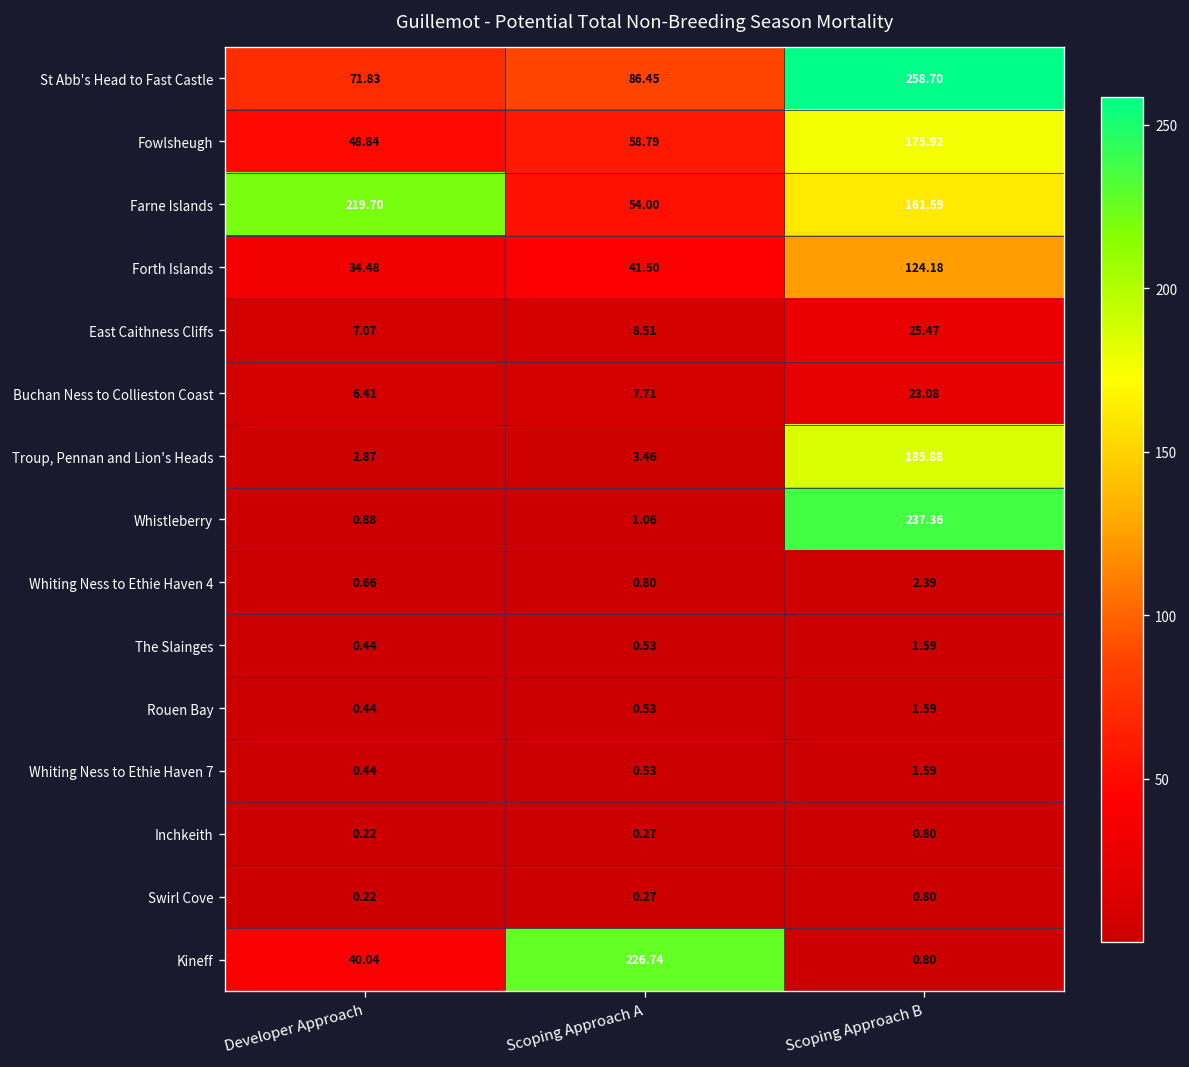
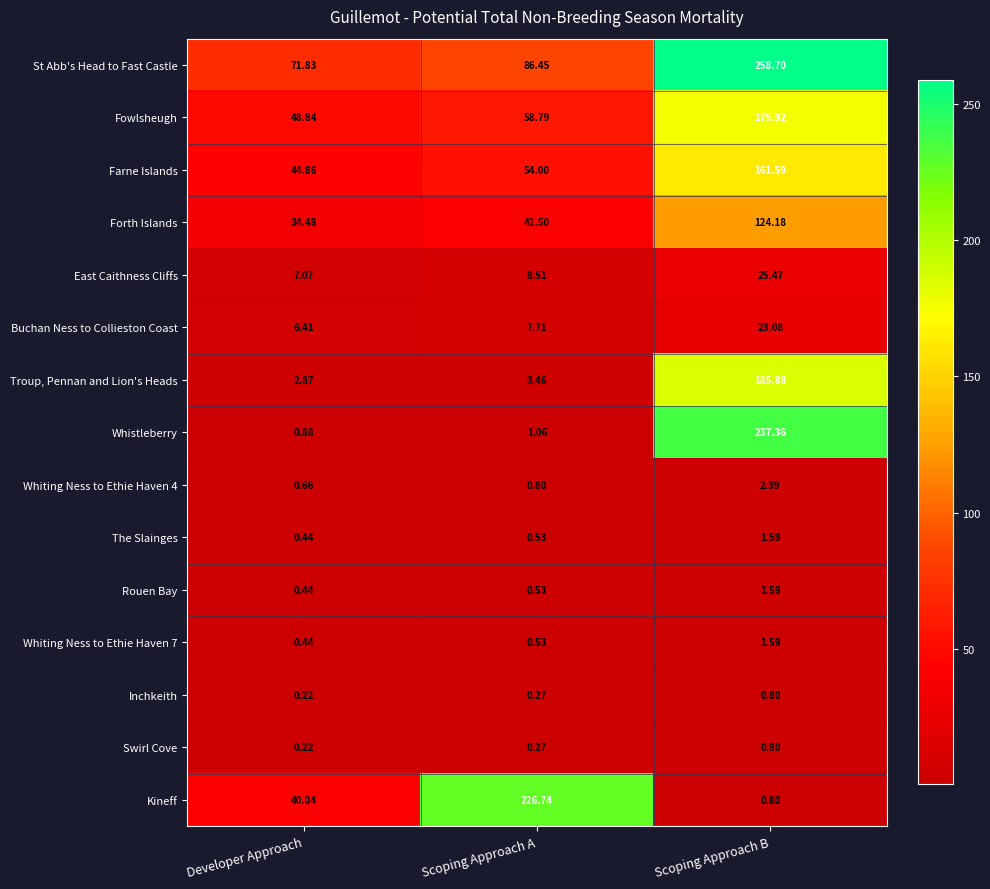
Farne Islands, Developer Approach: 219.70 -> 44.86
